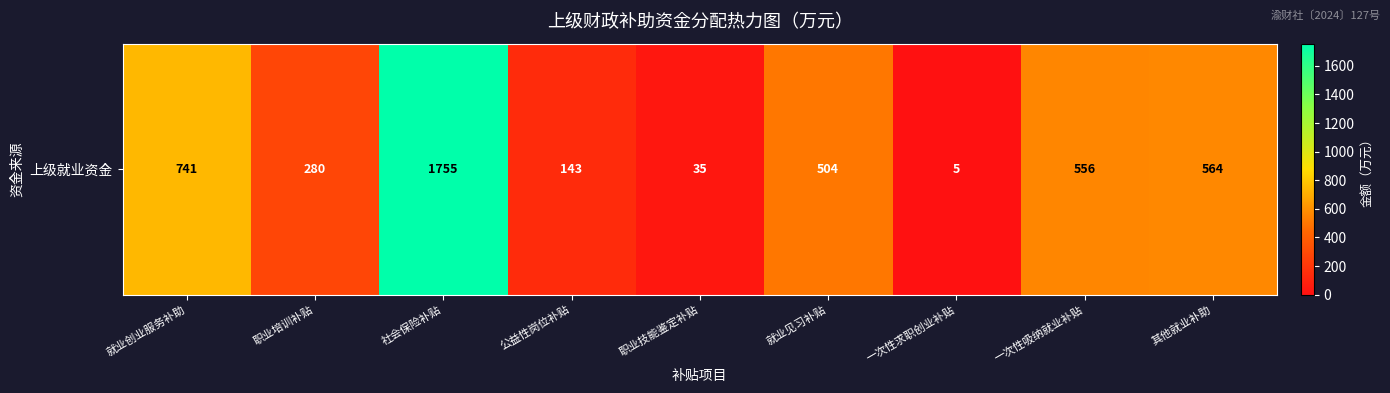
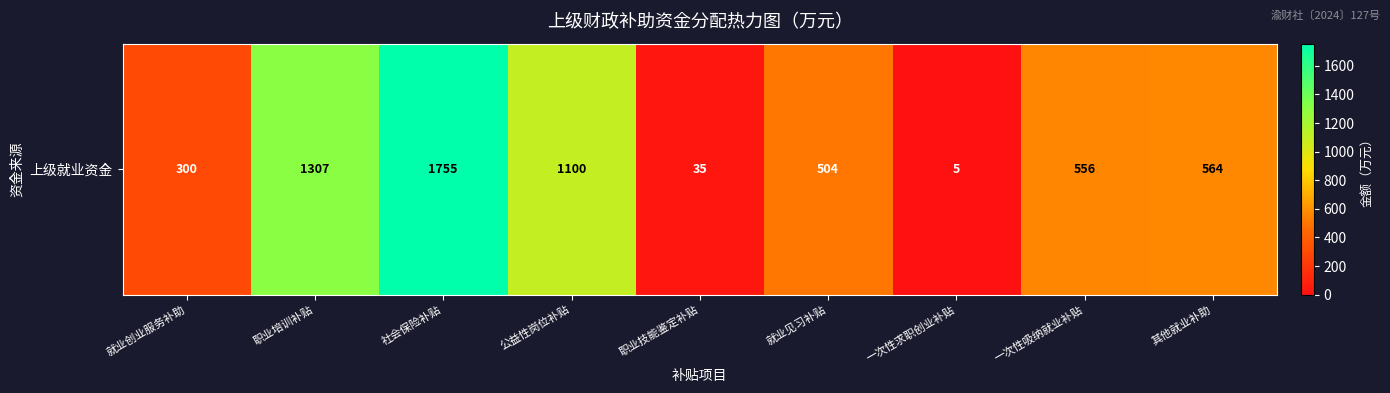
上级就业资金, 就业创业服务补助: 741 -> 300
上级就业资金, 职业培训补贴: 280 -> 1307
上级就业资金, 公益性岗位补贴: 143 -> 1100
